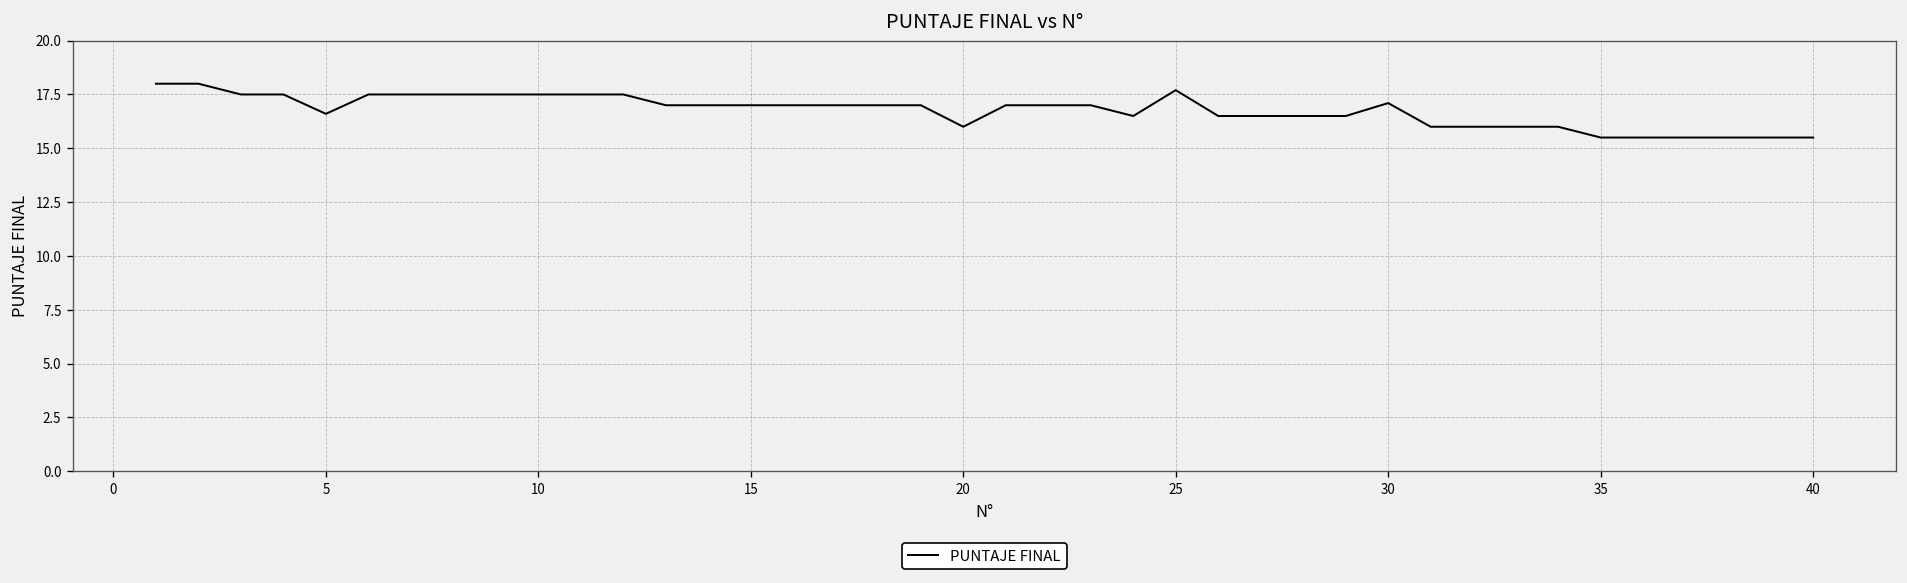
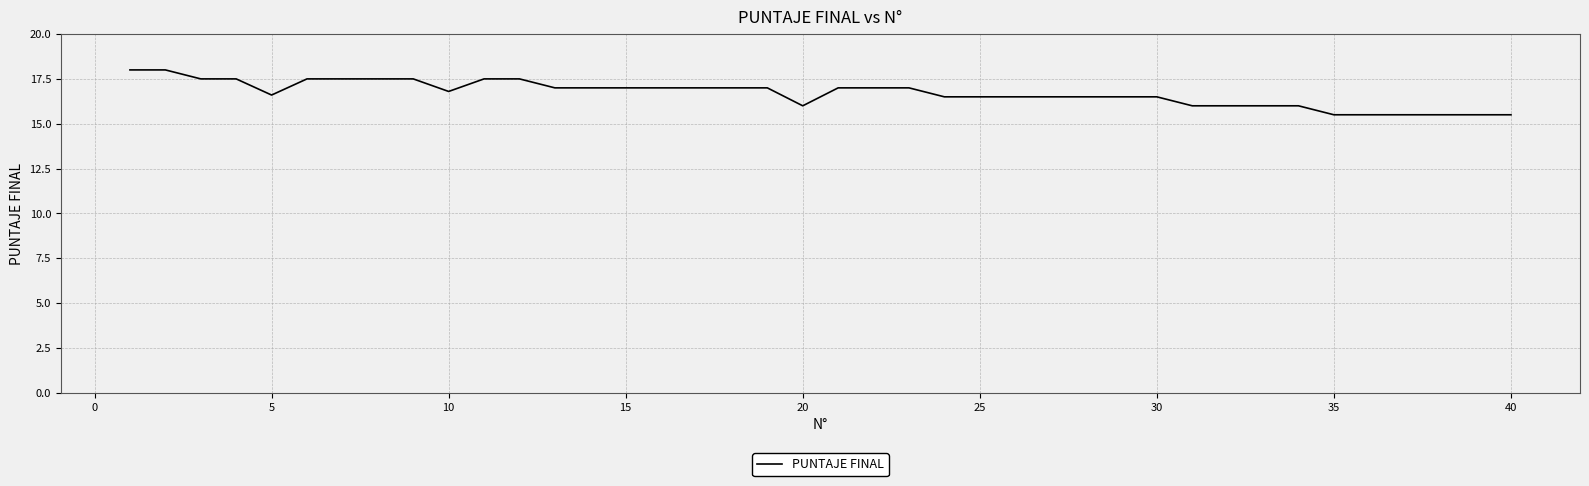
10: 17.5 -> 16.8
25: 17.7 -> 16.5
30: 17.1 -> 16.5
